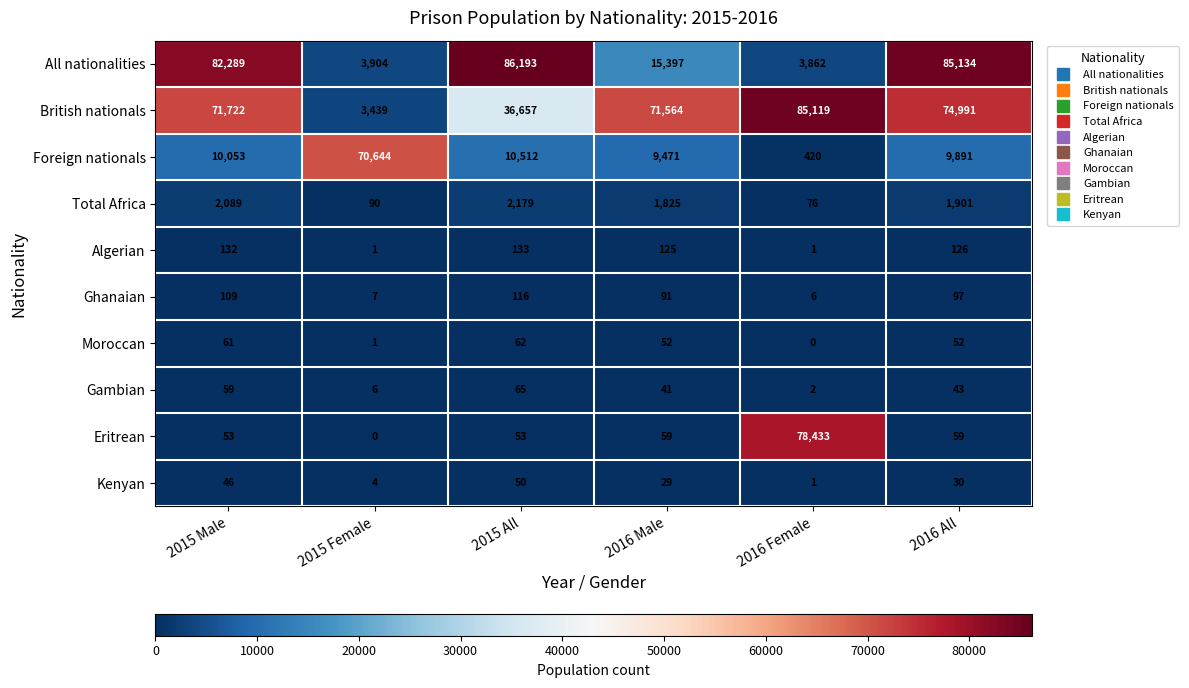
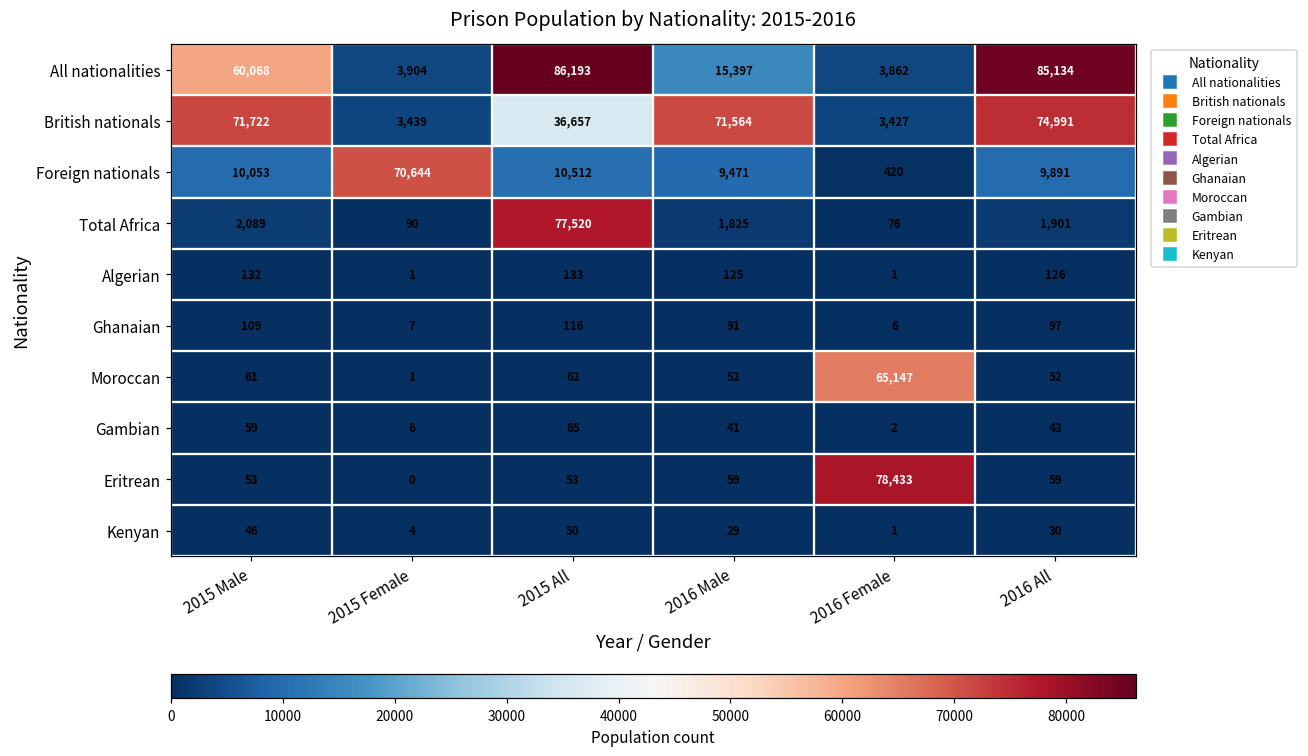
All nationalities, 2015 Male: 82,289 -> 60,068
British nationals, 2016 Female: 85,119 -> 3,427
Total Africa, 2015 All: 2,179 -> 77,520
Moroccan, 2016 Female: 0 -> 65,147
